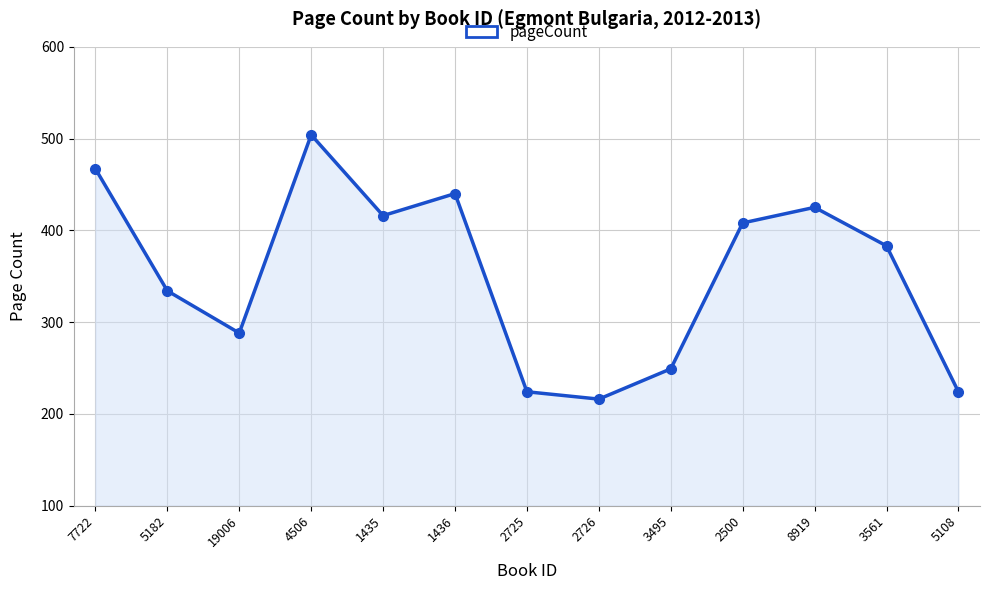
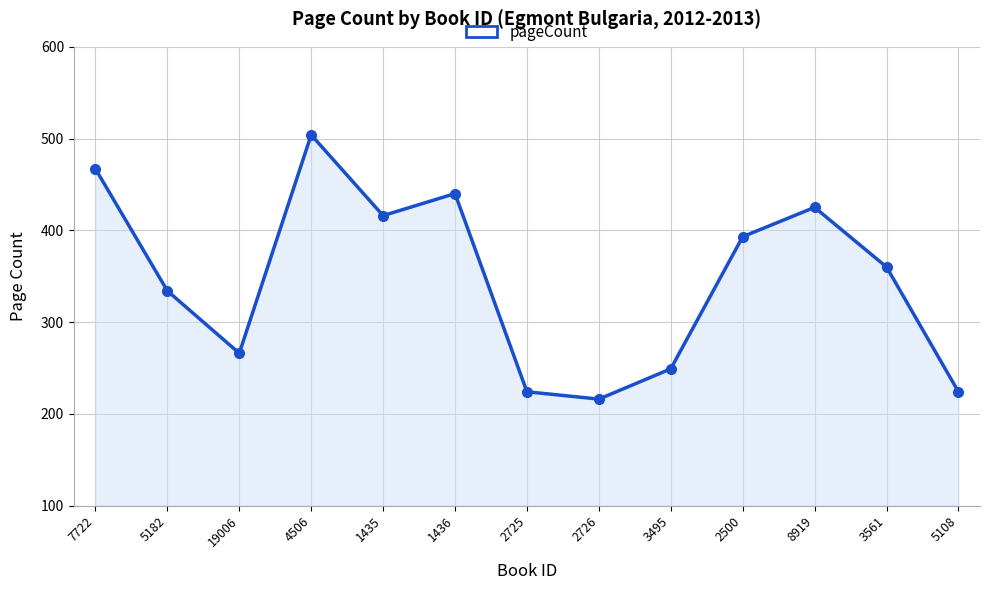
19006: 290 -> 270
2500: 410 -> 390
3561: 380 -> 360
